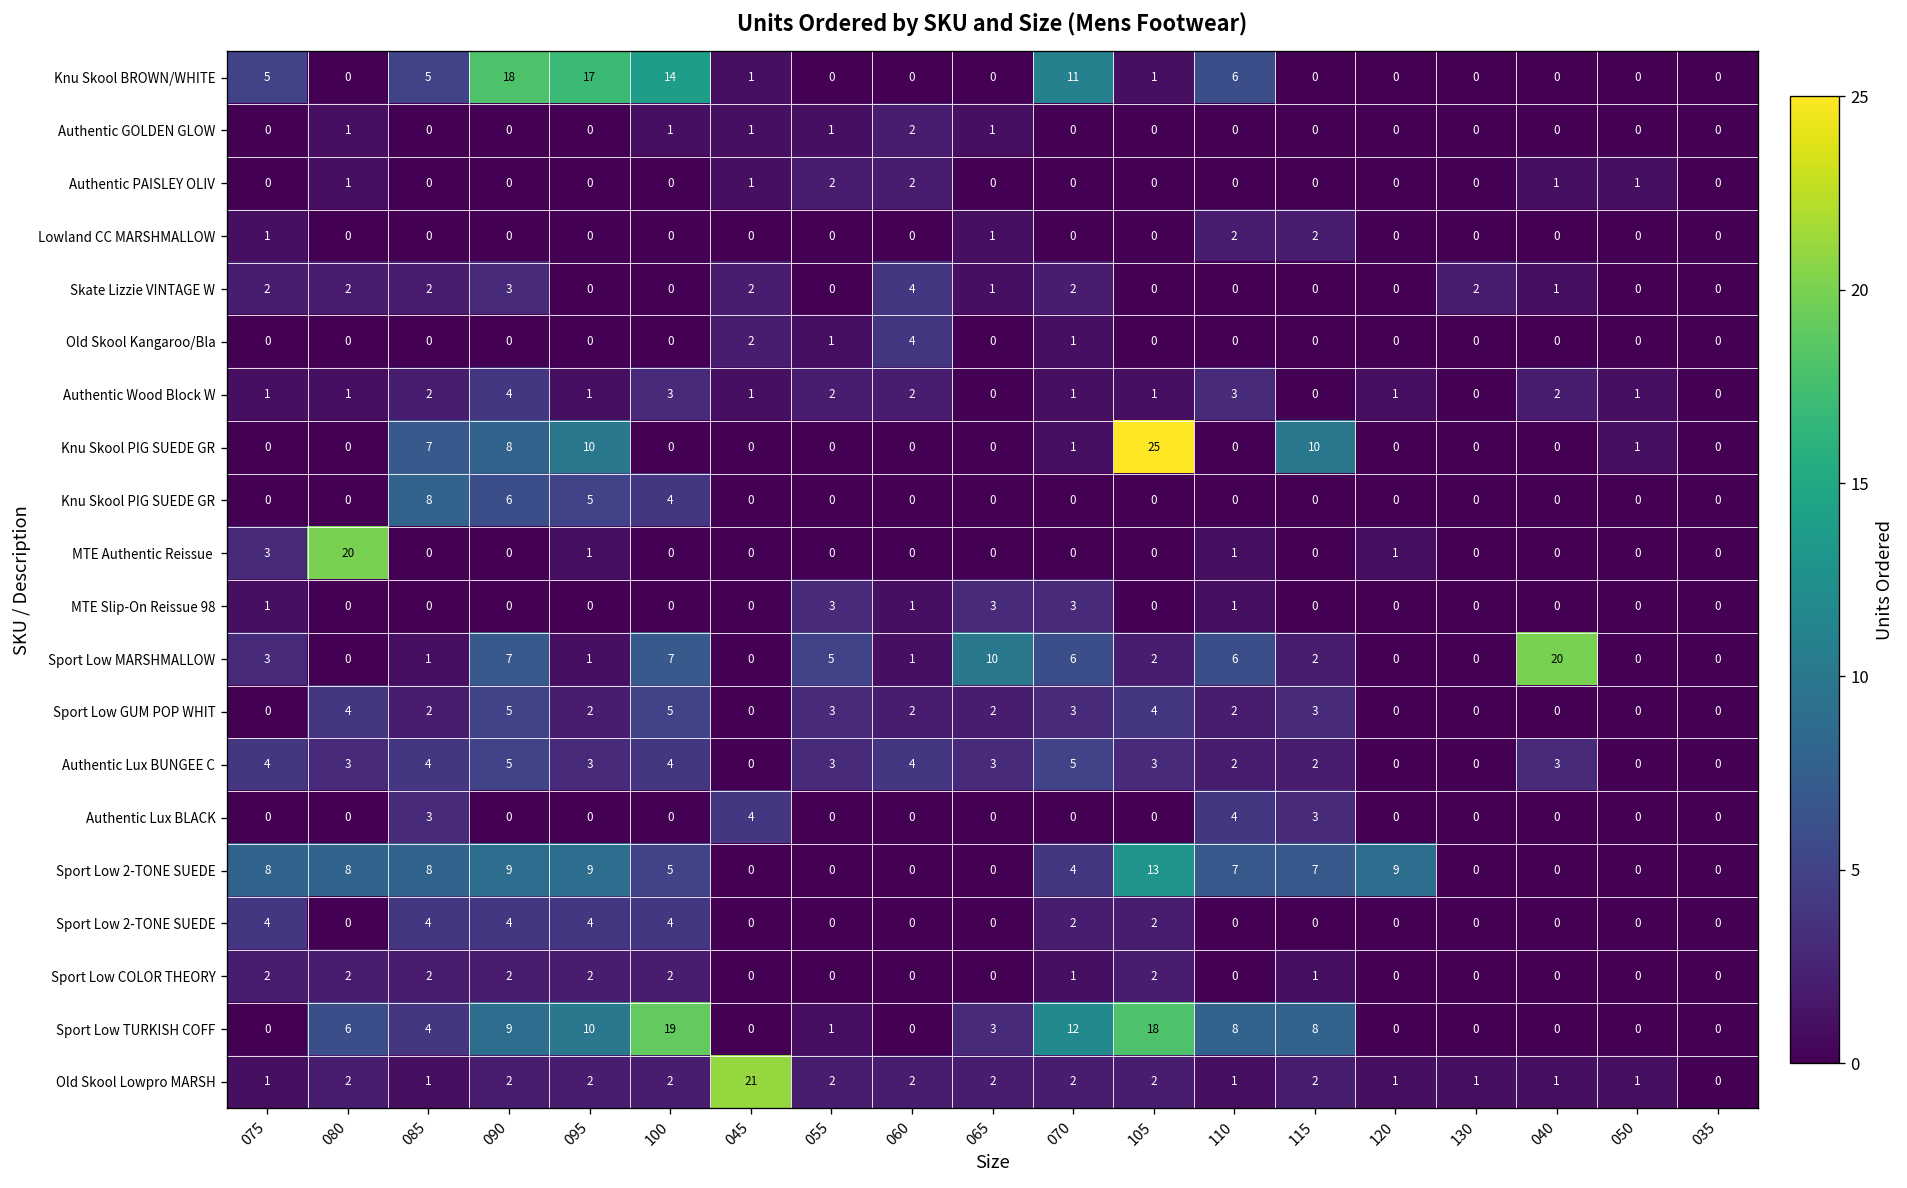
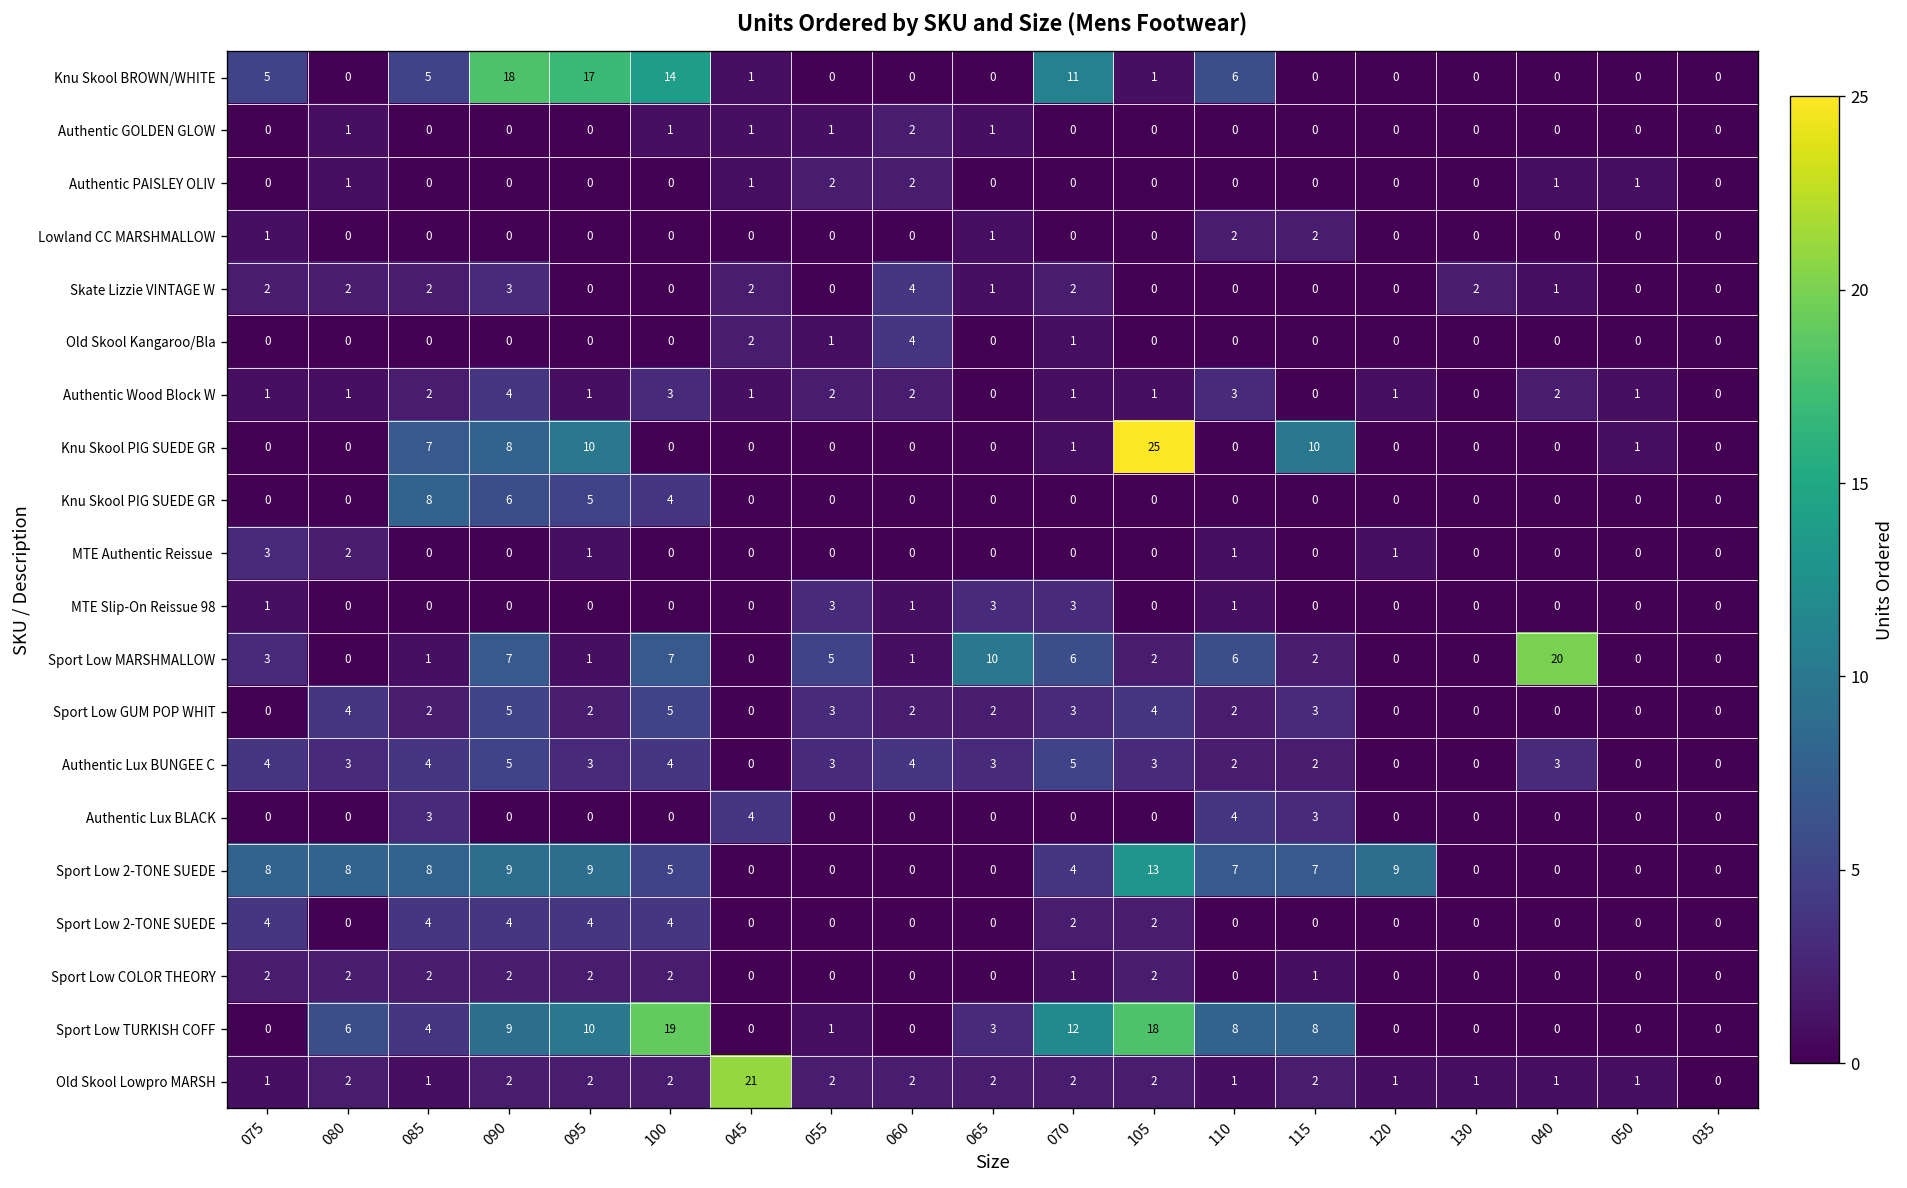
MTE Authentic Reissue, 080: 20 -> 2
